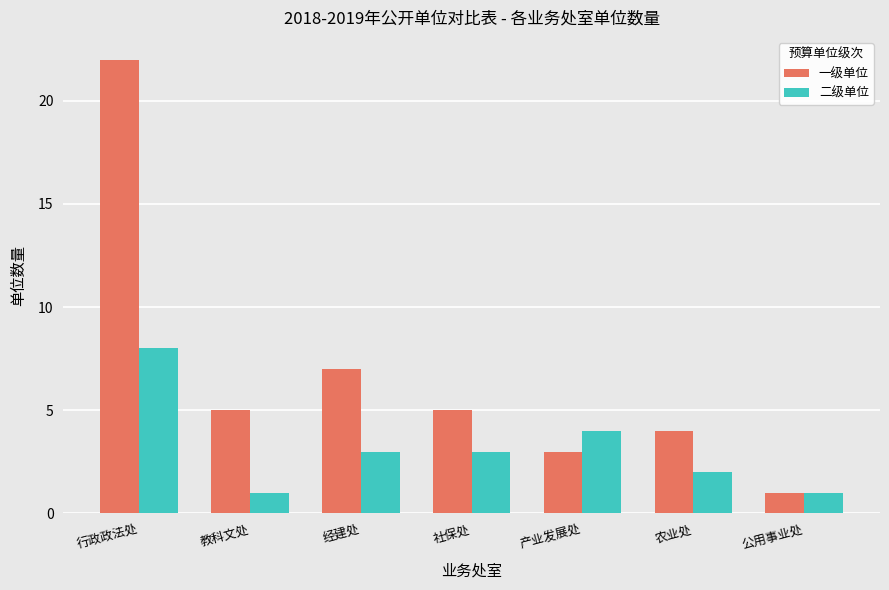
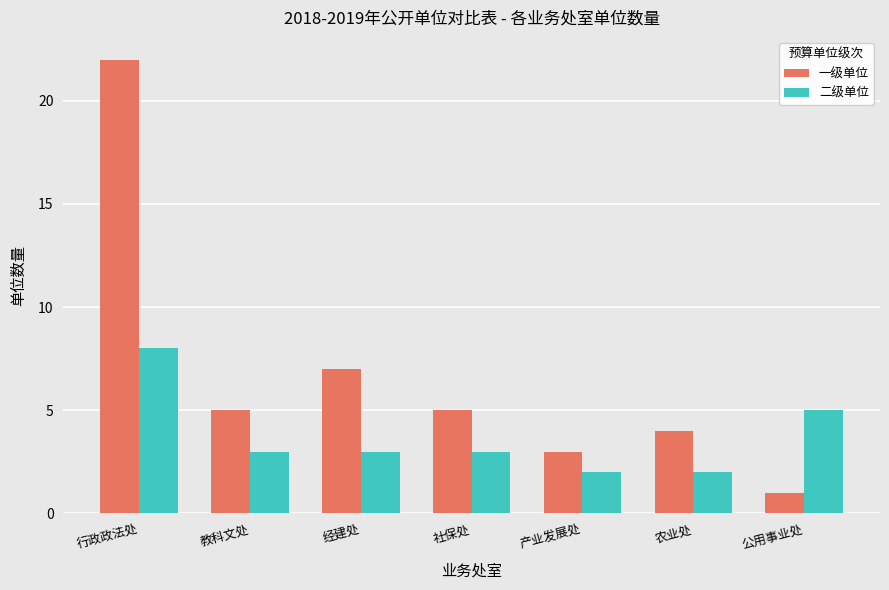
二级单位, 教科文处: 1 -> 3
二级单位, 产业发展处: 4 -> 2
二级单位, 公用事业处: 1 -> 5
